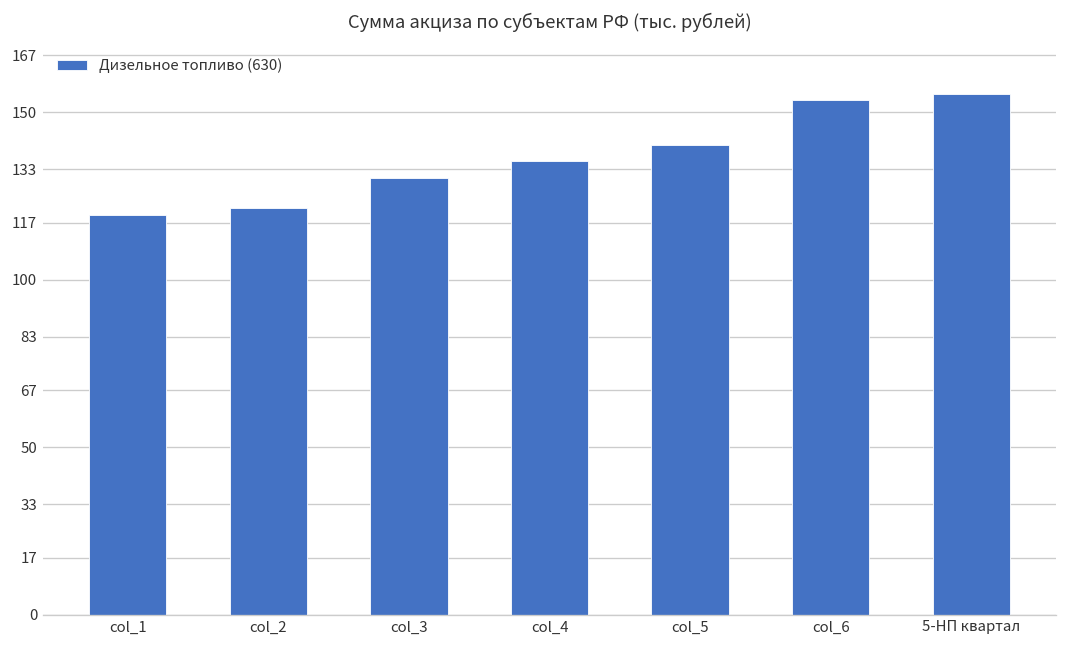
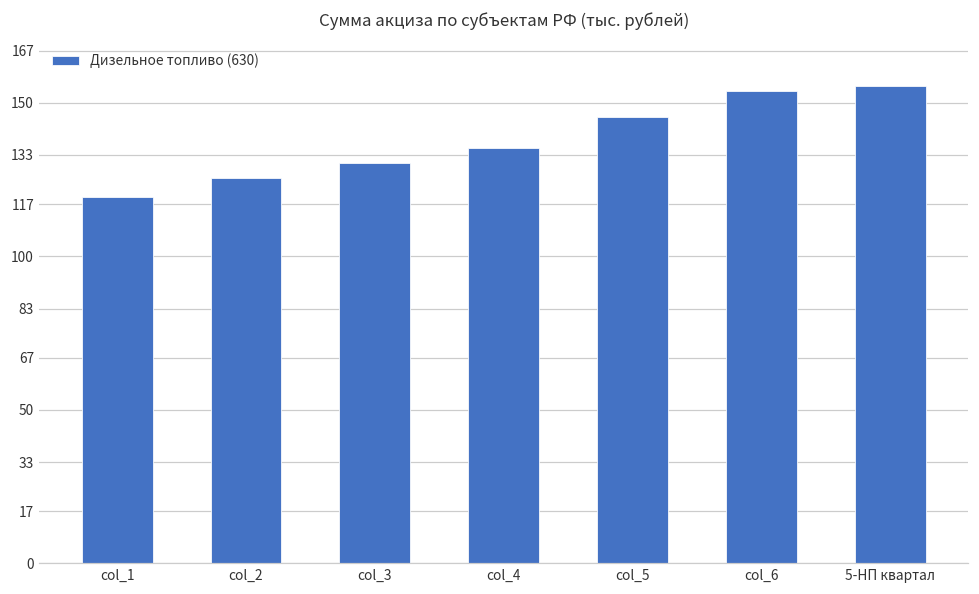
col_2: 121 -> 125
col_5: 140 -> 145
